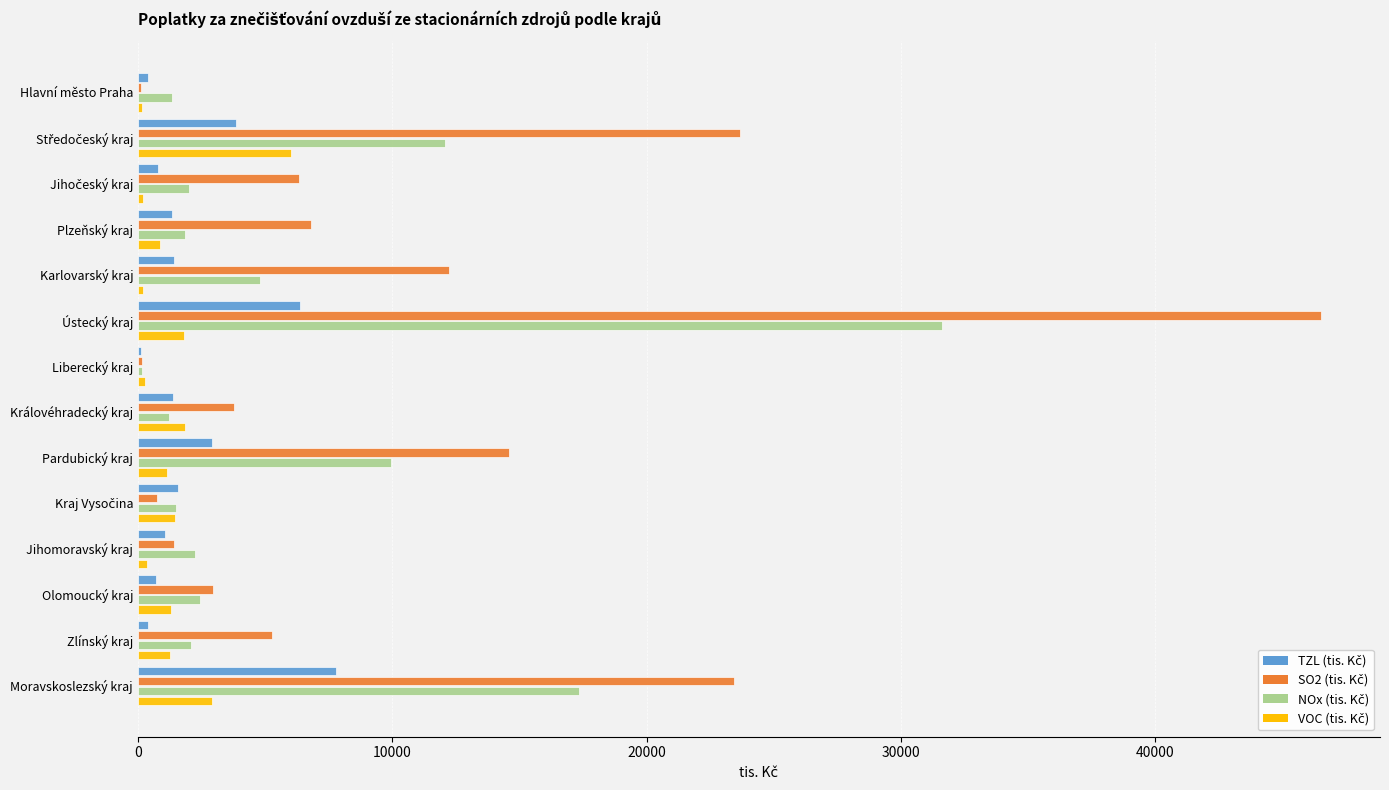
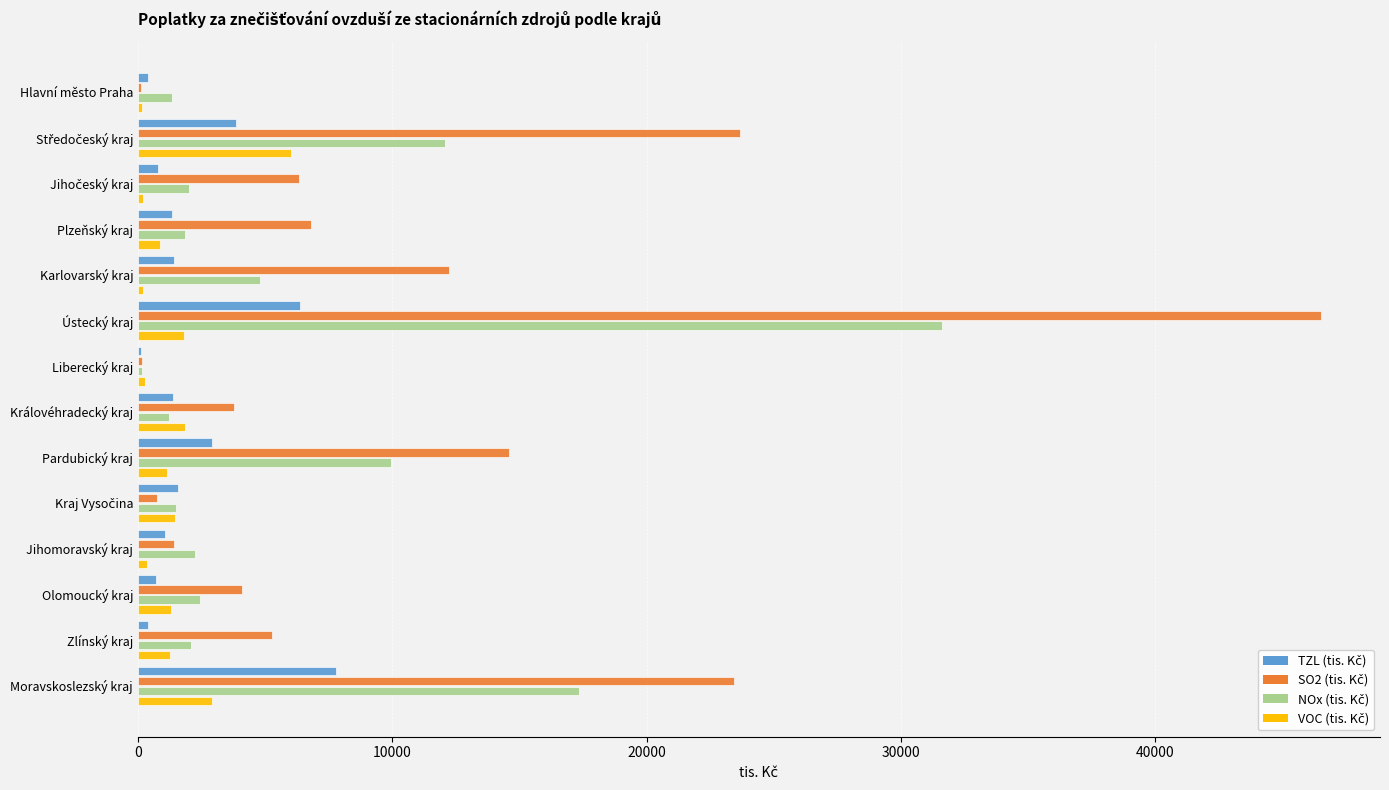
SO2 (tis. Kč), Olomoucký kraj: 2900 -> 4100
